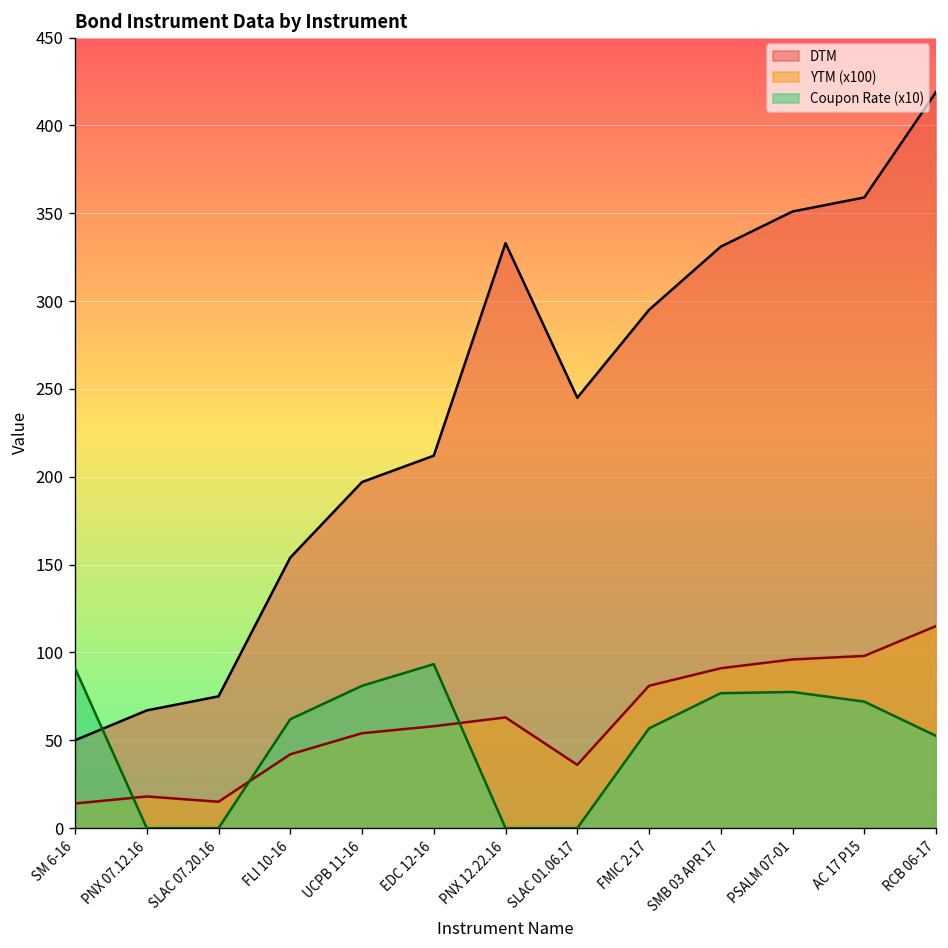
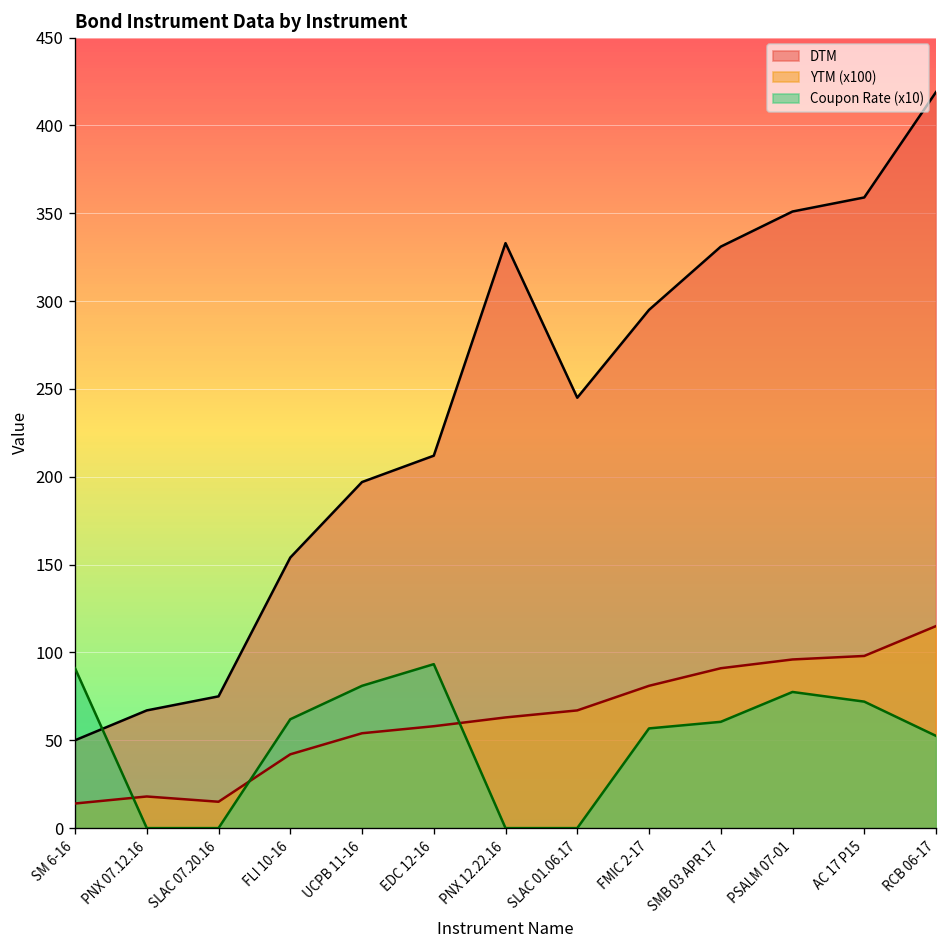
YTM (x100), SLAC 01.06.17: 36 -> 67
Coupon Rate (x10), SMB 03 APR 17: 77 -> 61
